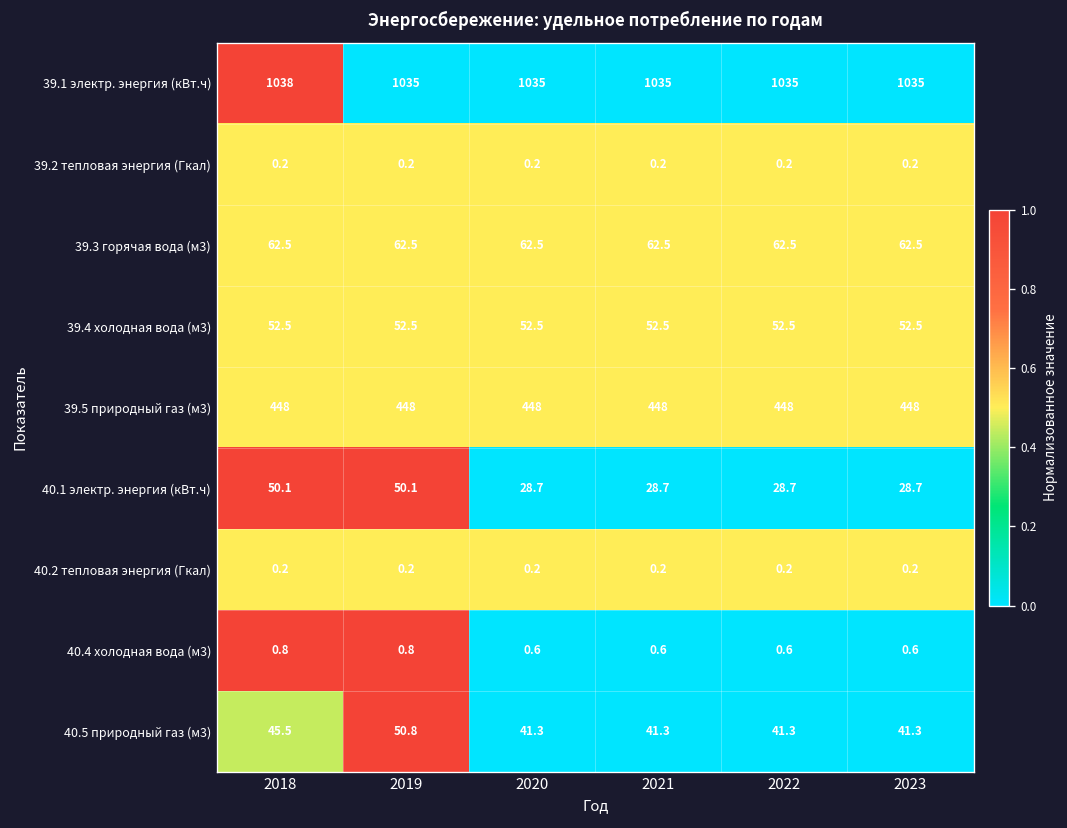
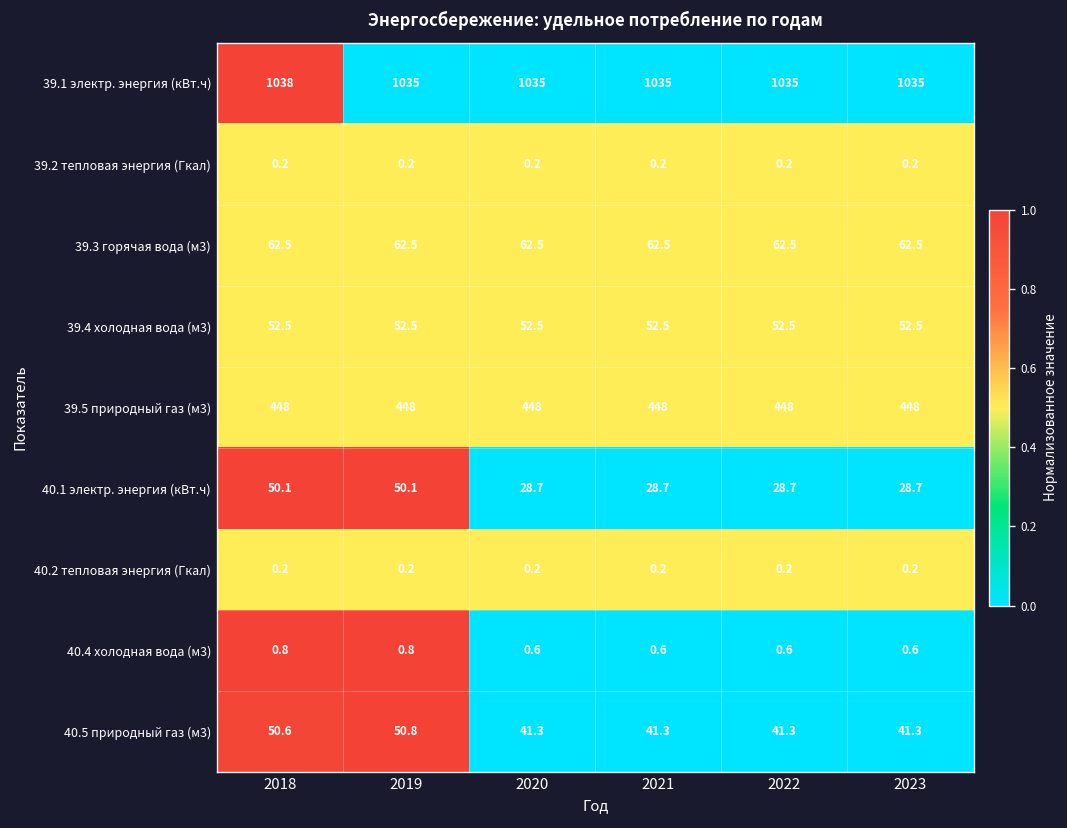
40.5 природный газ (м3), 2018: 45.5 -> 50.6
